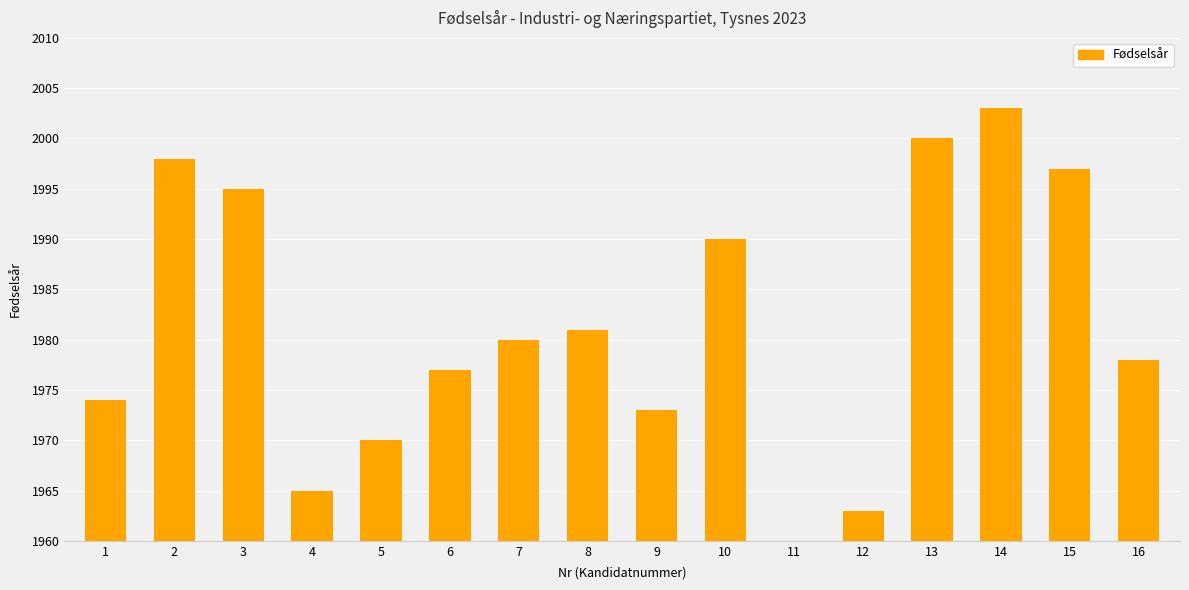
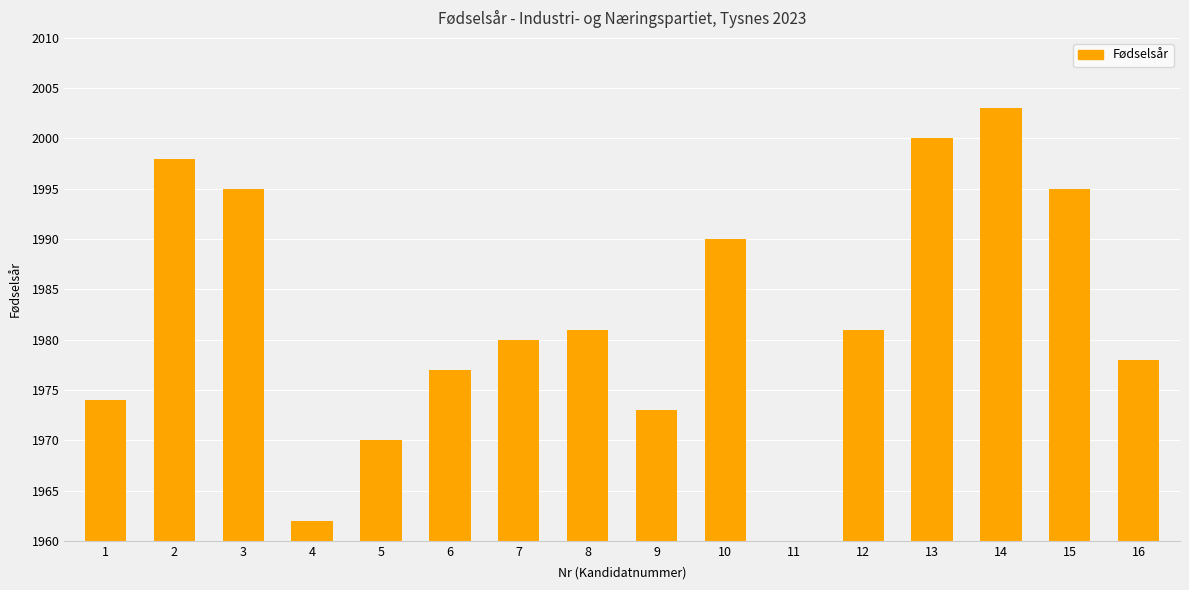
4: 1965 -> 1962
12: 1963 -> 1981
15: 1997 -> 1995
